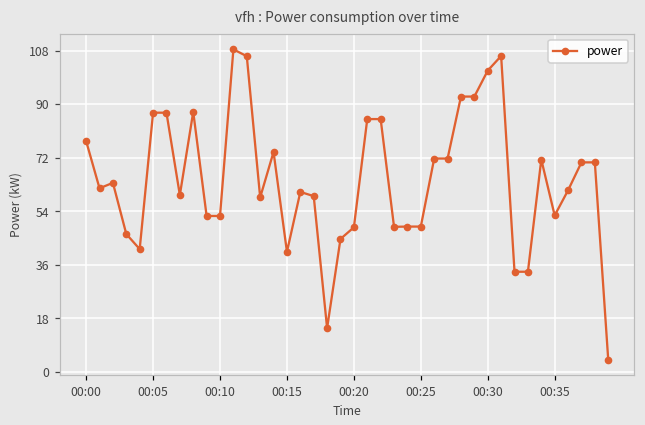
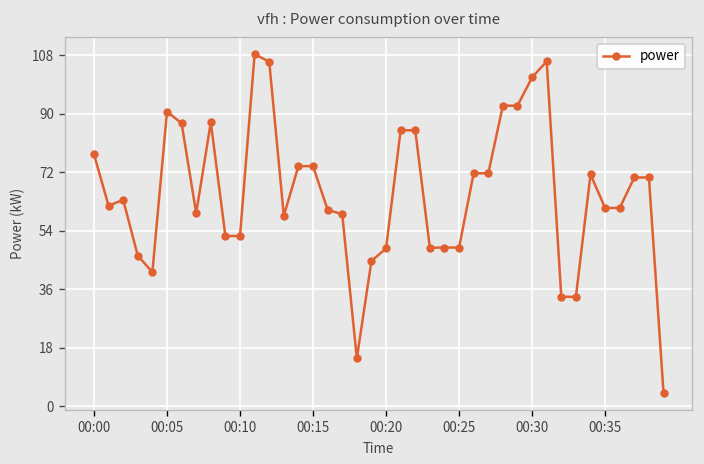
00:05: 87 -> 91
00:15: 40 -> 74
00:35: 53 -> 61
